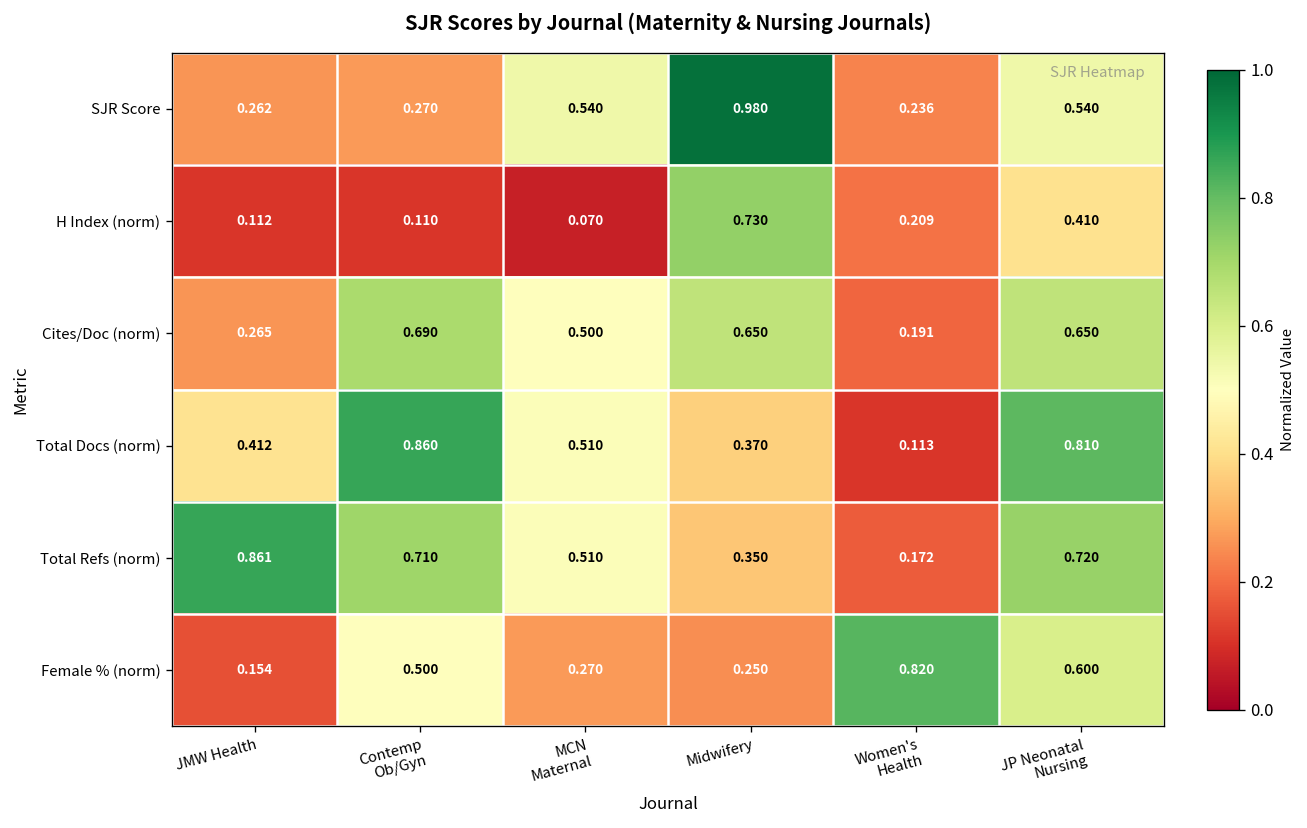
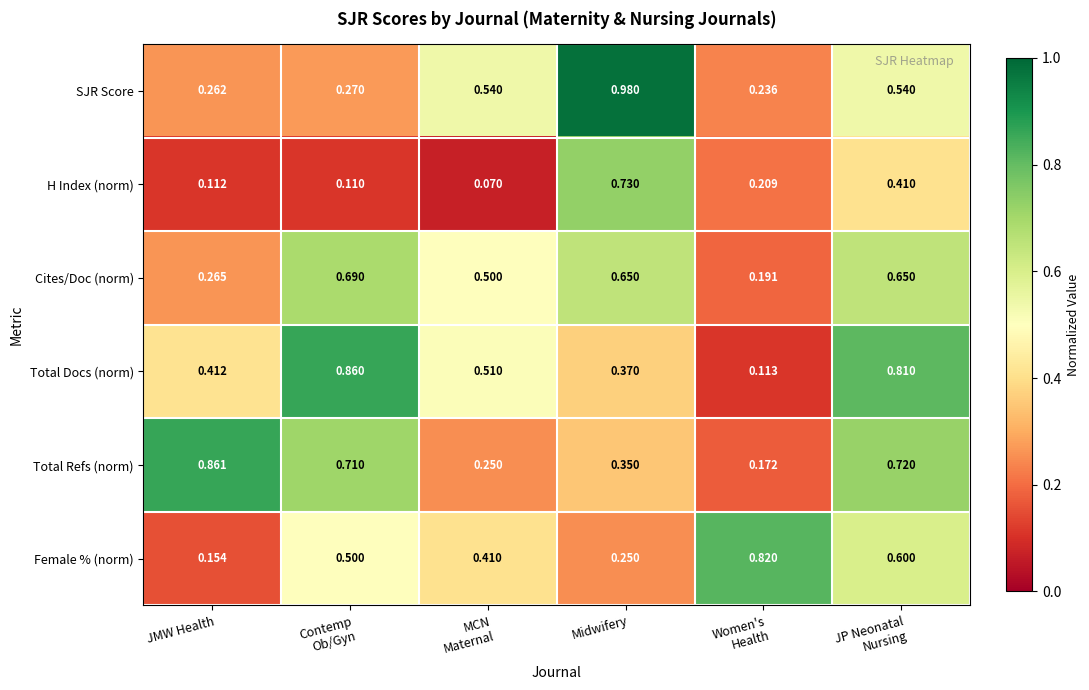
Total Refs (norm), MCN Maternal: 0.510 -> 0.250
Female % (norm), MCN Maternal: 0.270 -> 0.410
